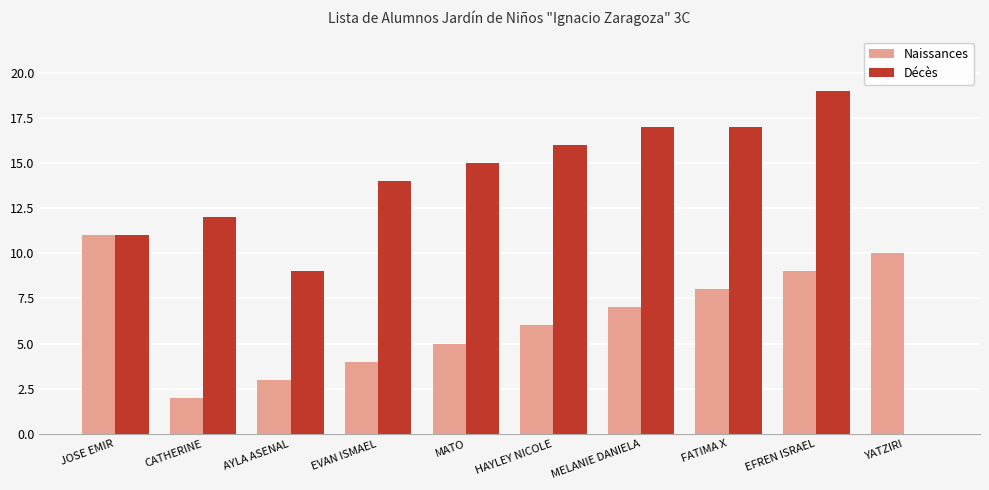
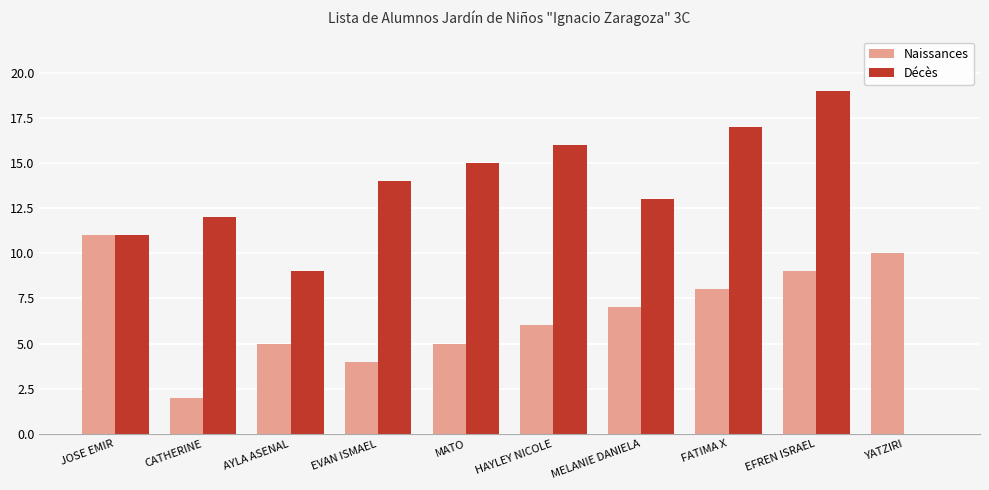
Naissances, AYLA ASENAL: 3 -> 5
Décès, MELANIE DANIELA: 17 -> 13
